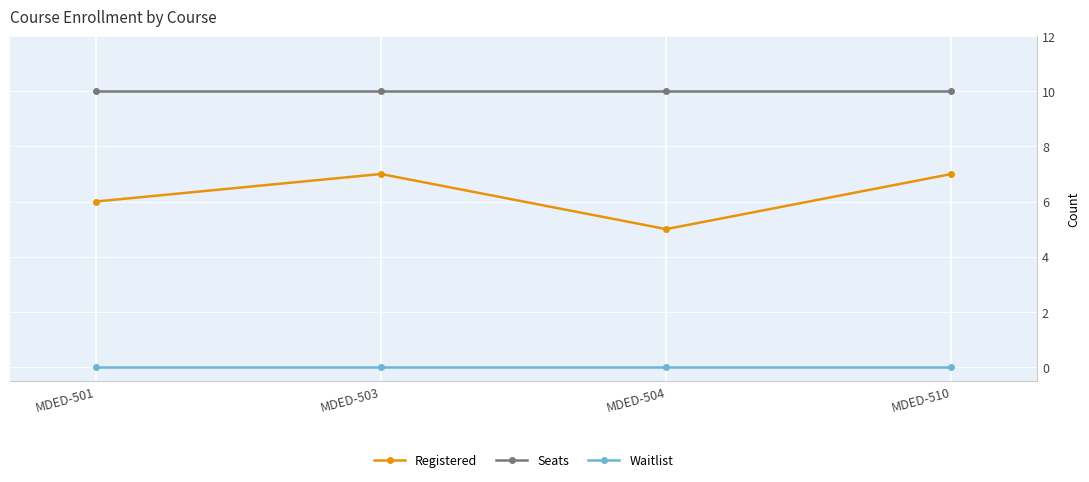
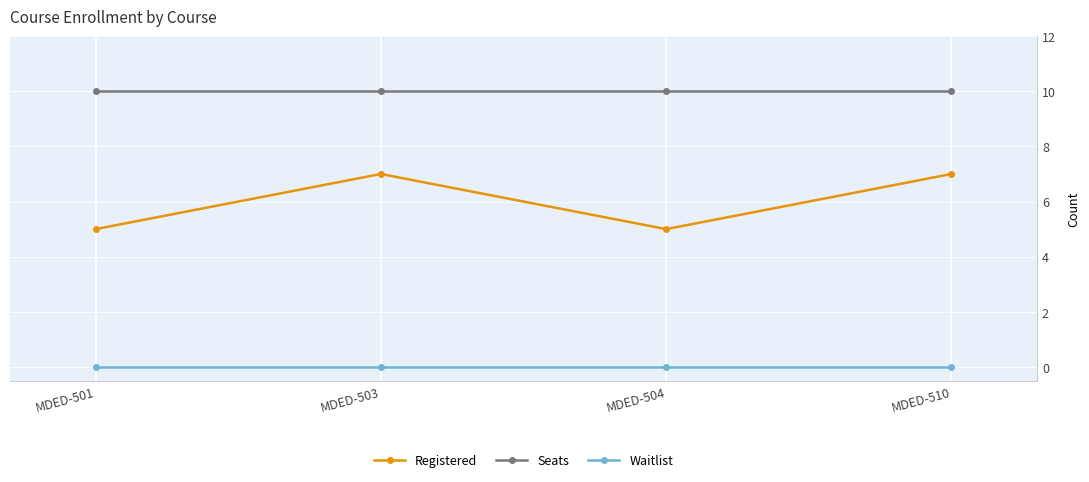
Registered, MDED-501: 6 -> 5
